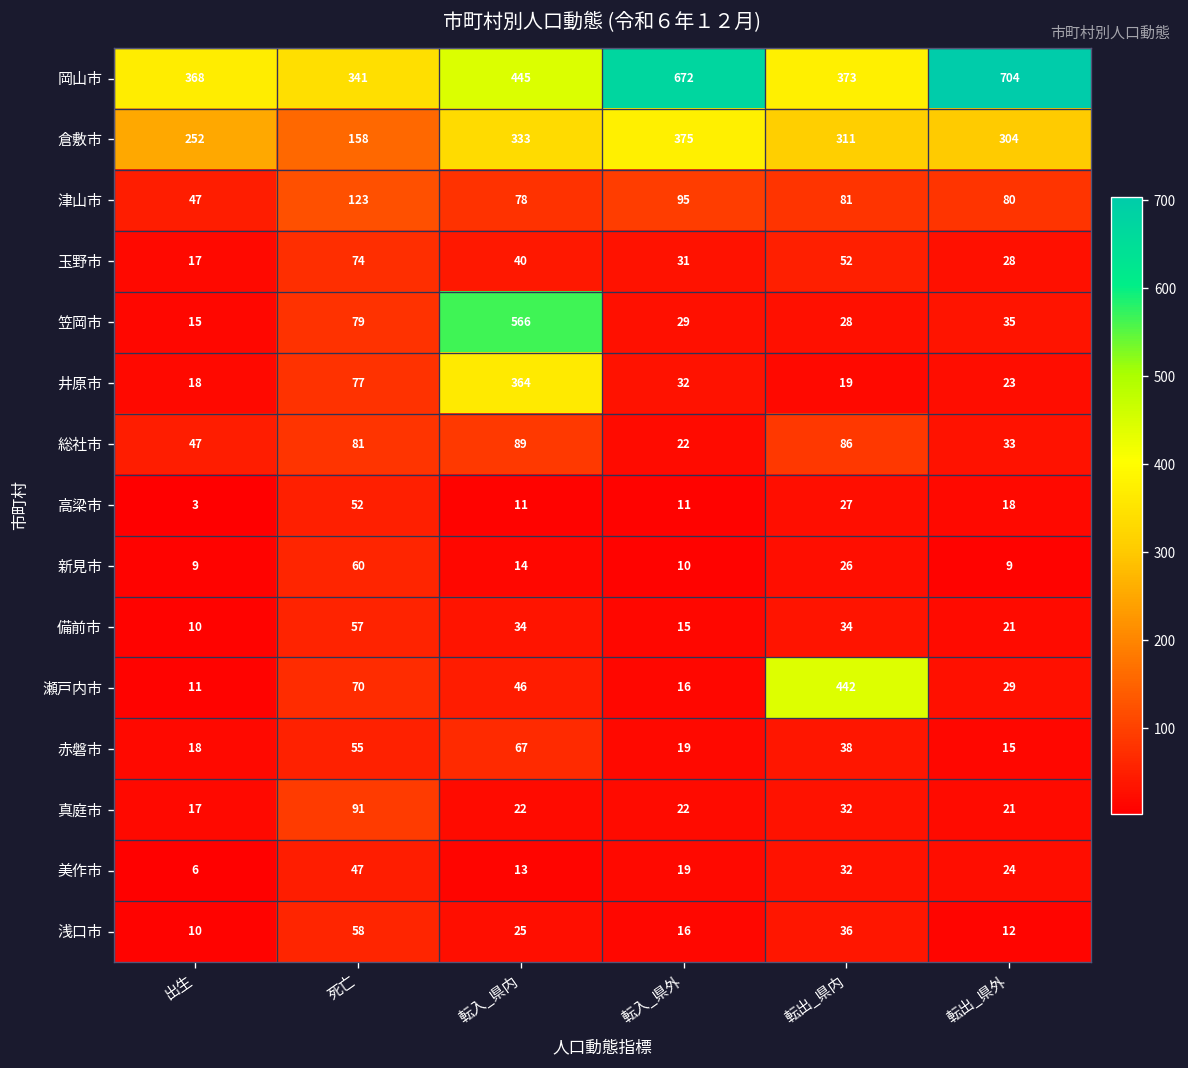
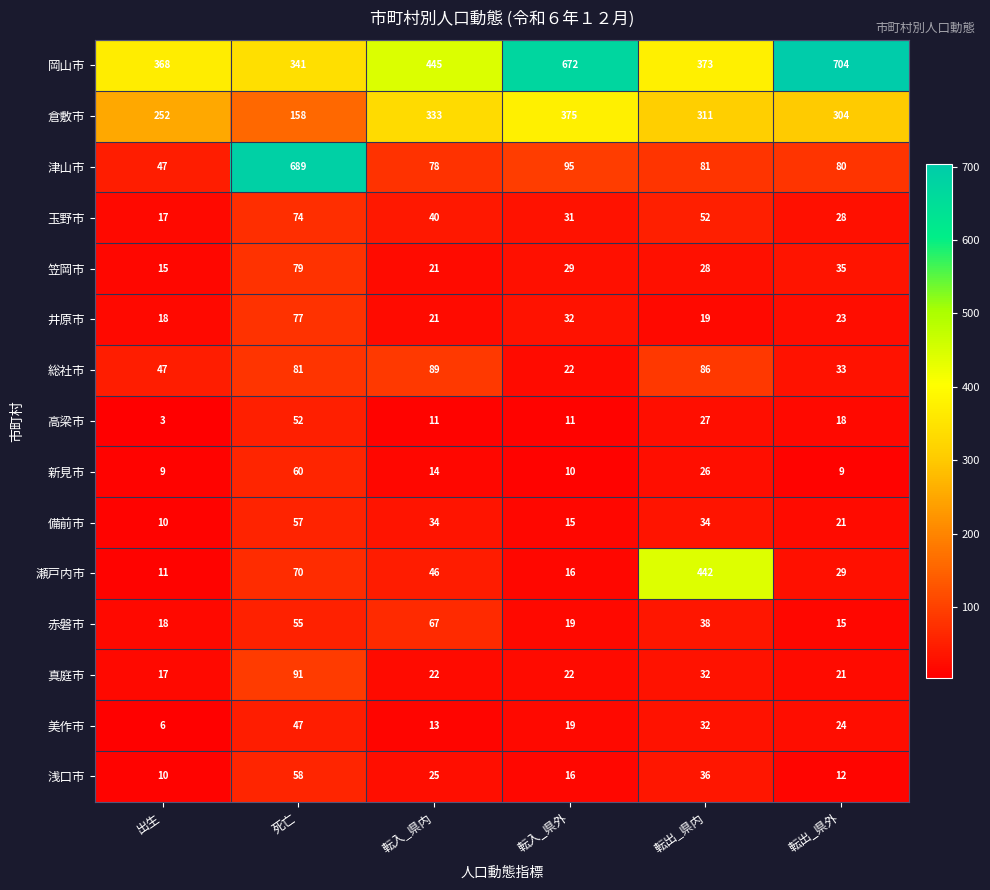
津山市, 死亡: 123 -> 689
笠岡市, 転入_県内: 566 -> 21
井原市, 転入_県内: 364 -> 21
